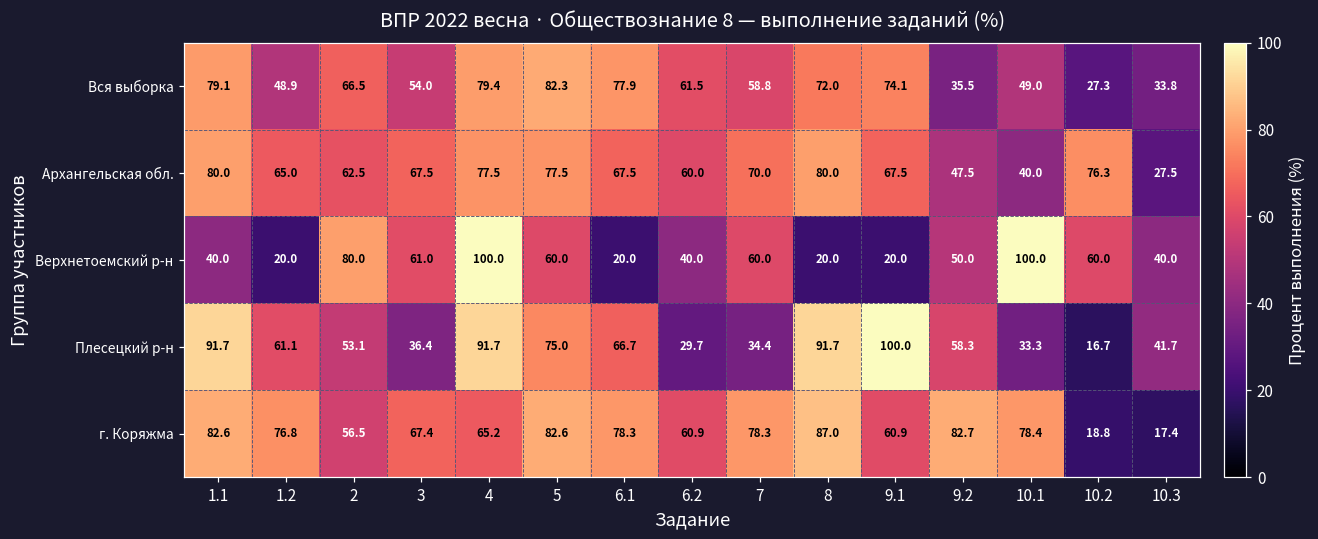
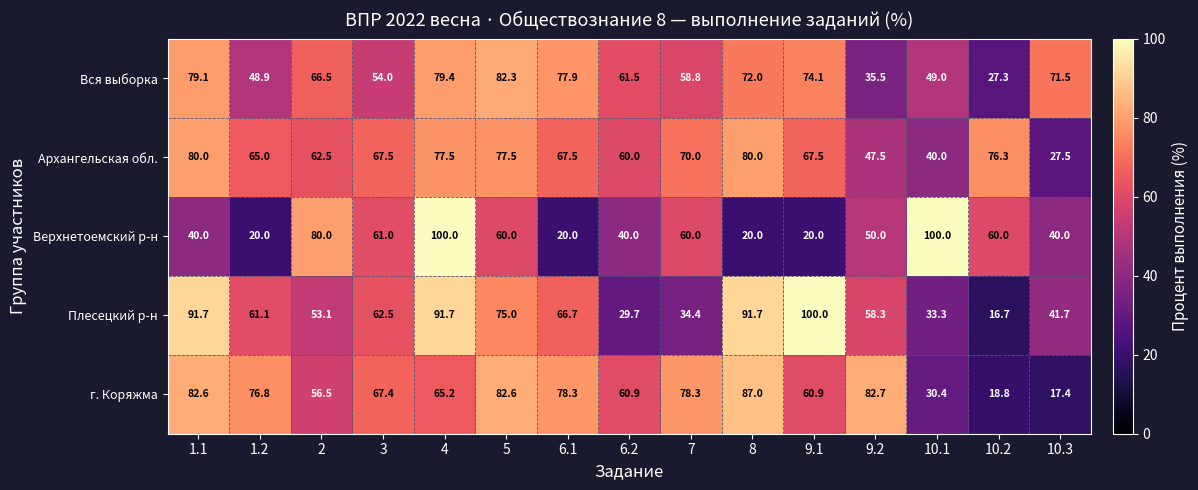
Вся выборка, 10.3: 33.8 -> 71.5
Плесецкий р-н, 3: 36.4 -> 62.5
г. Коряжма, 10.1: 78.4 -> 30.4
